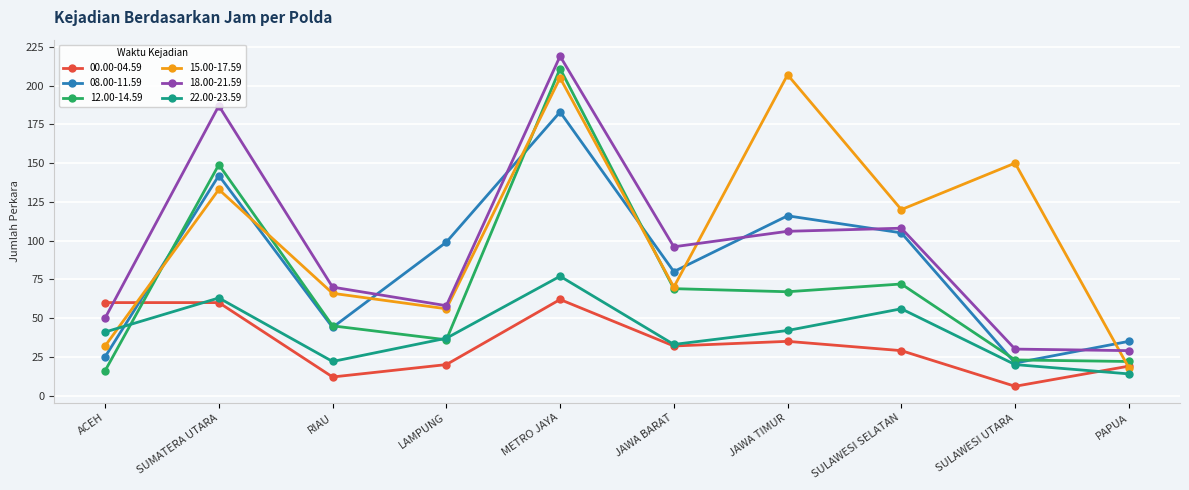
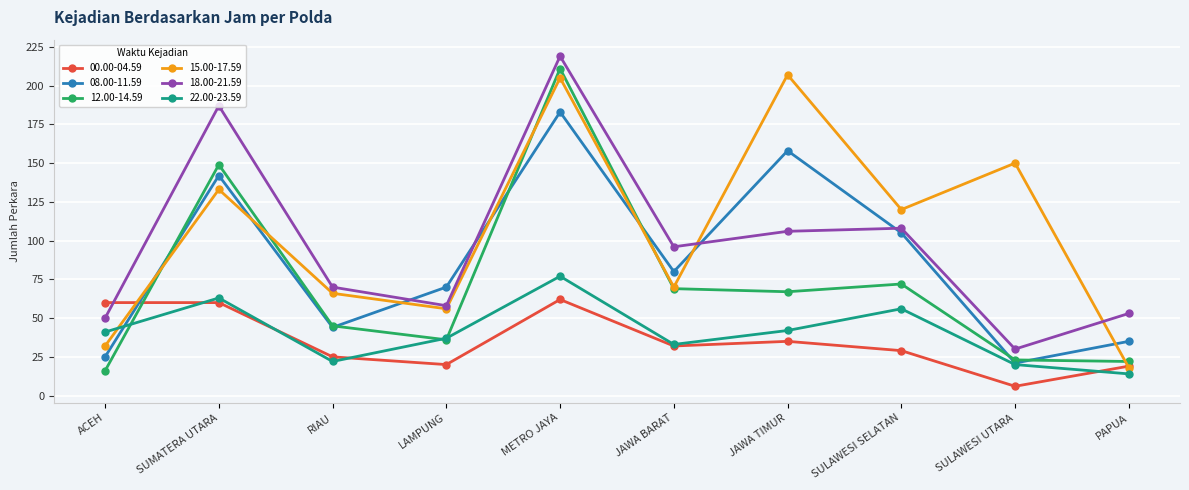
00.00-04.59, RIAU: 12 -> 25
08.00-11.59, LAMPUNG: 99 -> 70
08.00-11.59, JAWA TIMUR: 116 -> 158
18.00-21.59, PAPUA: 29 -> 53
